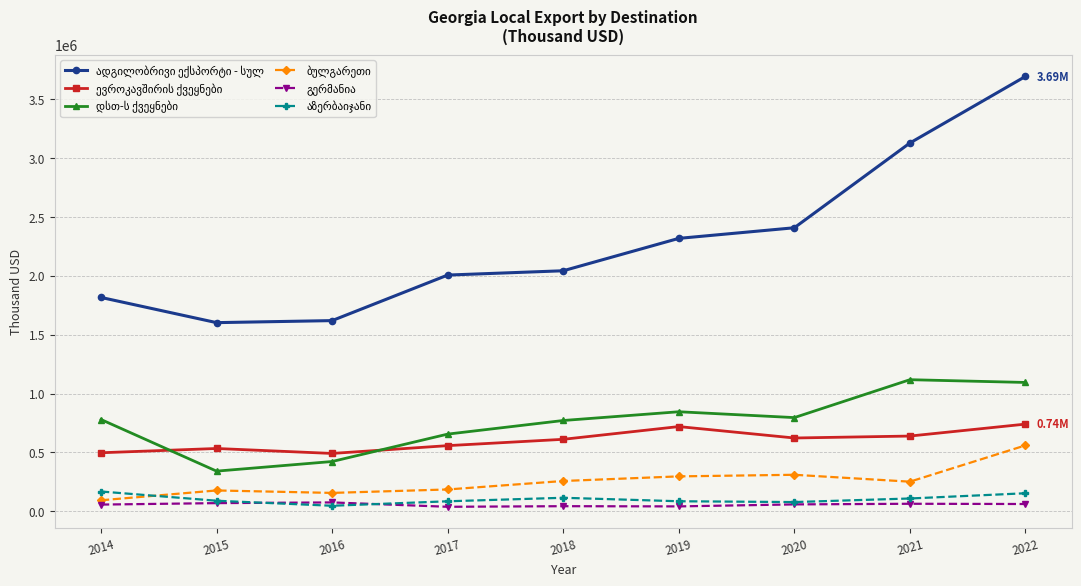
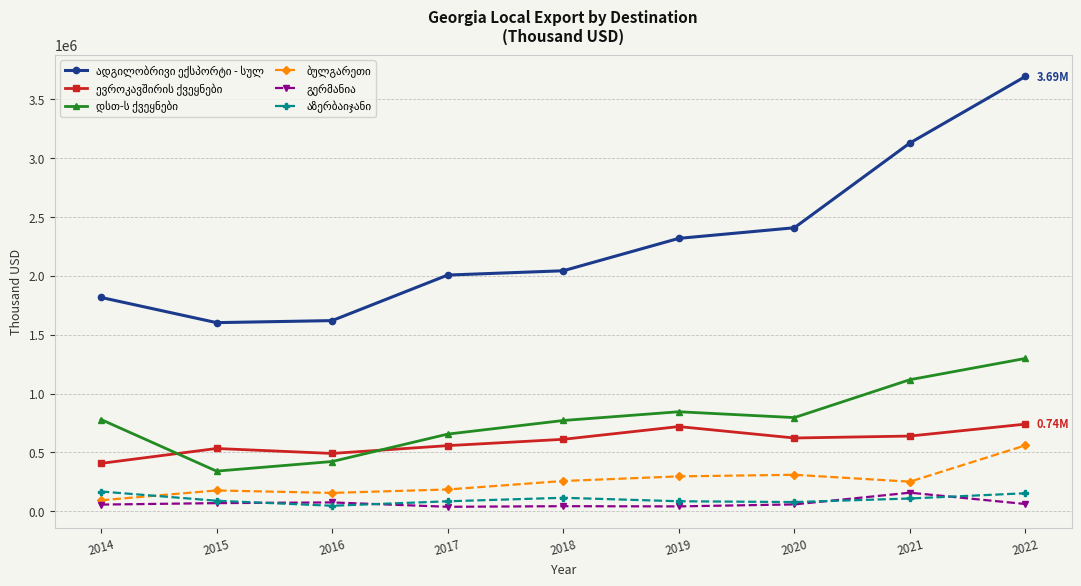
ევროკავშირის ქვეყნები, 2014: 500000 -> 410000
გერმანია, 2021: 60000 -> 160000
დსთ-ს ქვეყნები, 2022: 1090000 -> 1300000
